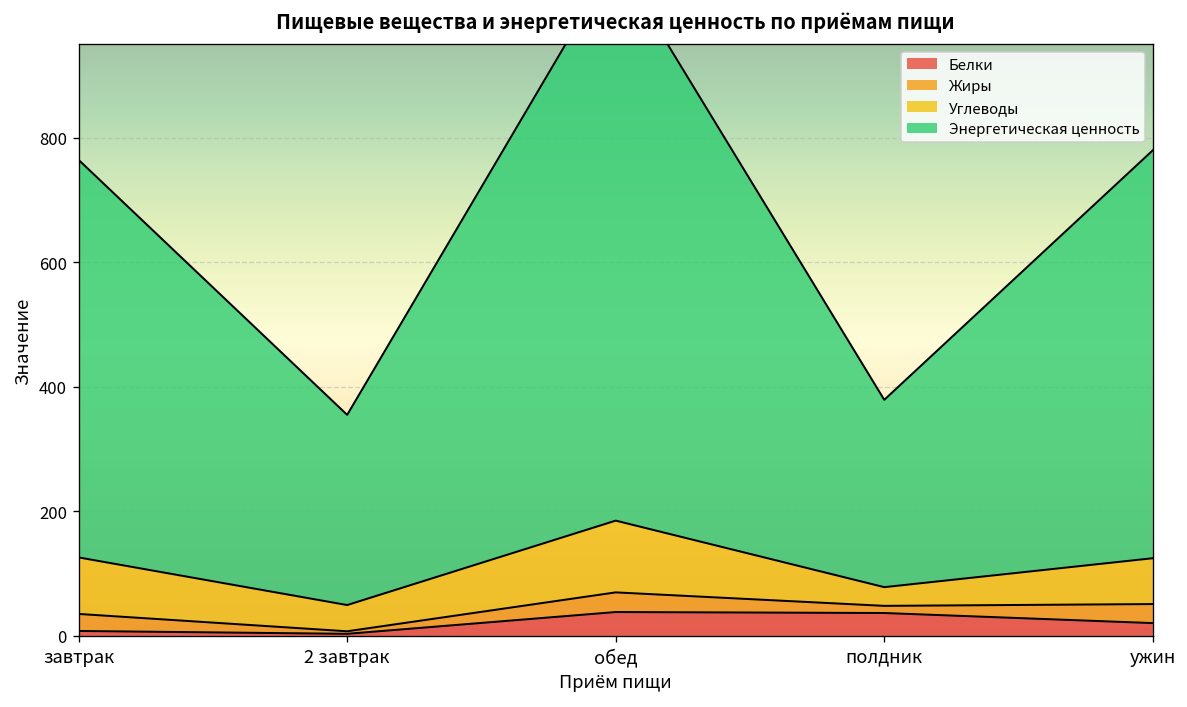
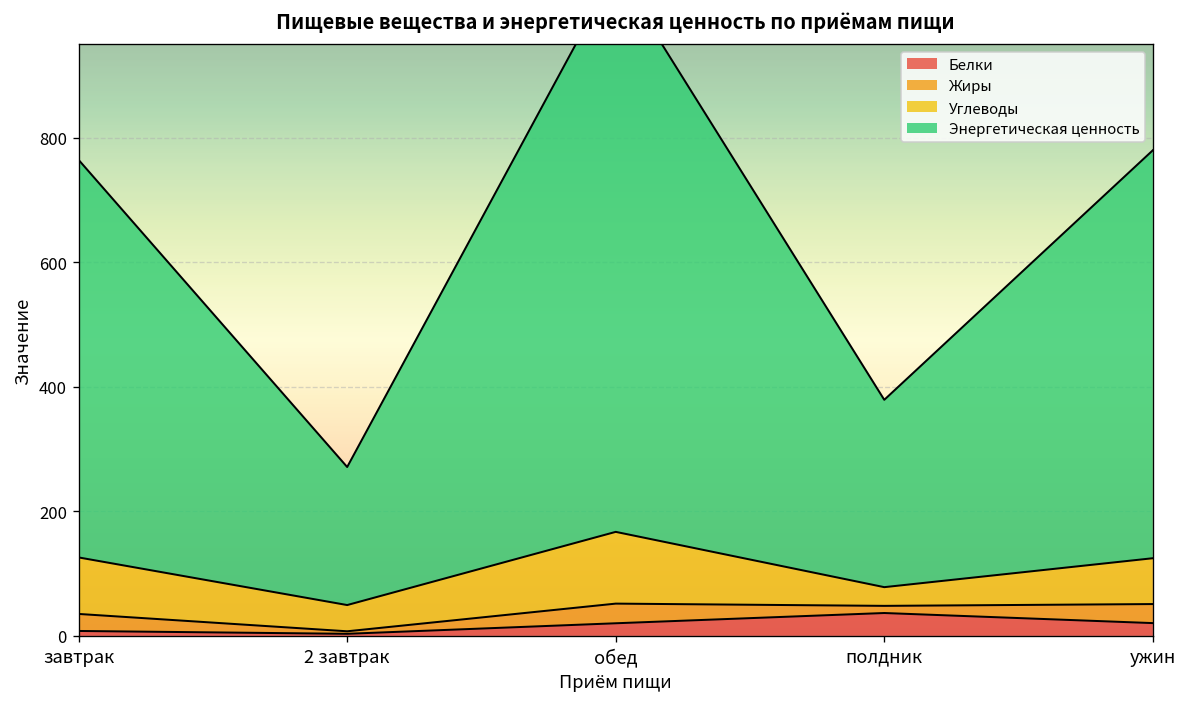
Энергетическая ценность, 2 завтрак: 310 -> 220
Белки, обед: 40 -> 20
